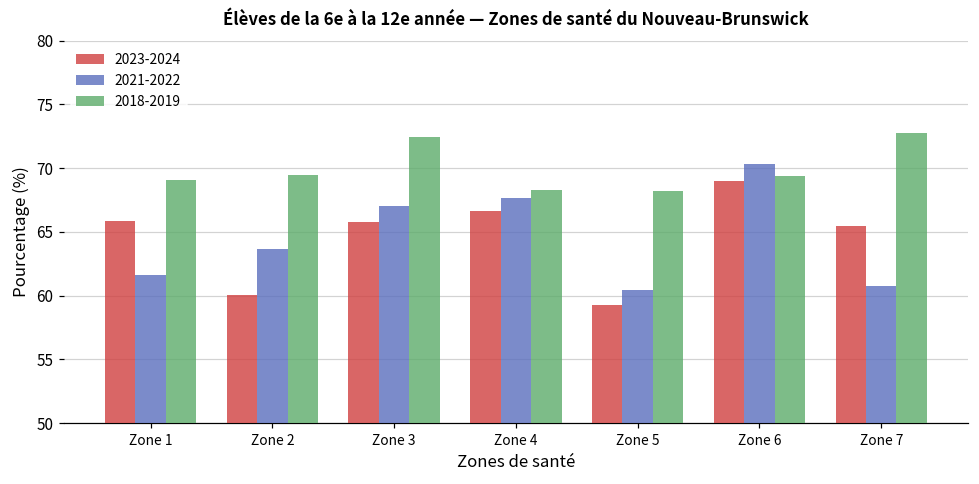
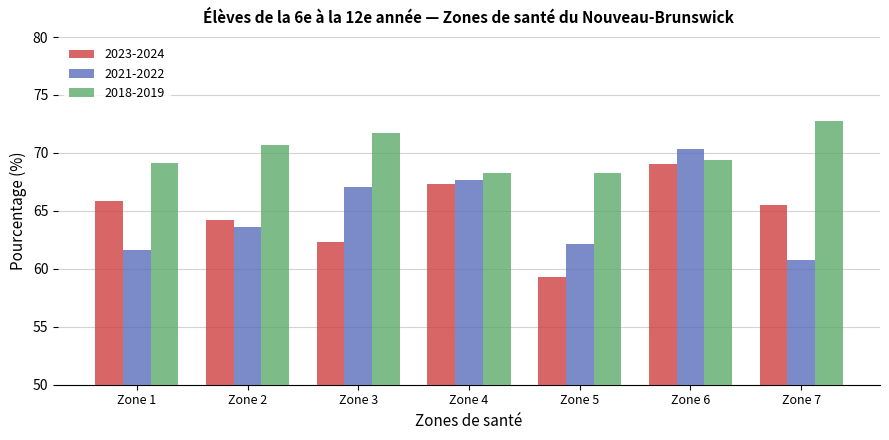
2023-2024, Zone 2: 60.1 -> 64.2
2018-2019, Zone 2: 69.5 -> 70.7
2023-2024, Zone 3: 65.8 -> 62.3
2018-2019, Zone 3: 72.5 -> 71.8
2023-2024, Zone 4: 66.6 -> 67.4
2021-2022, Zone 5: 60.4 -> 62.1
